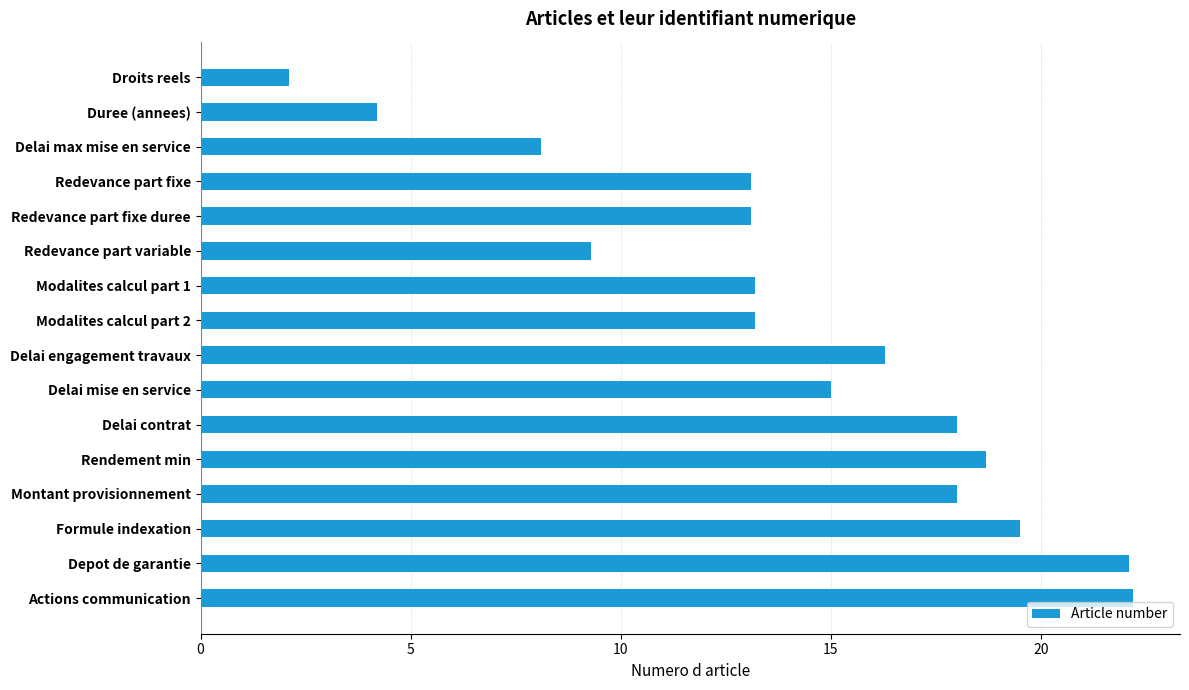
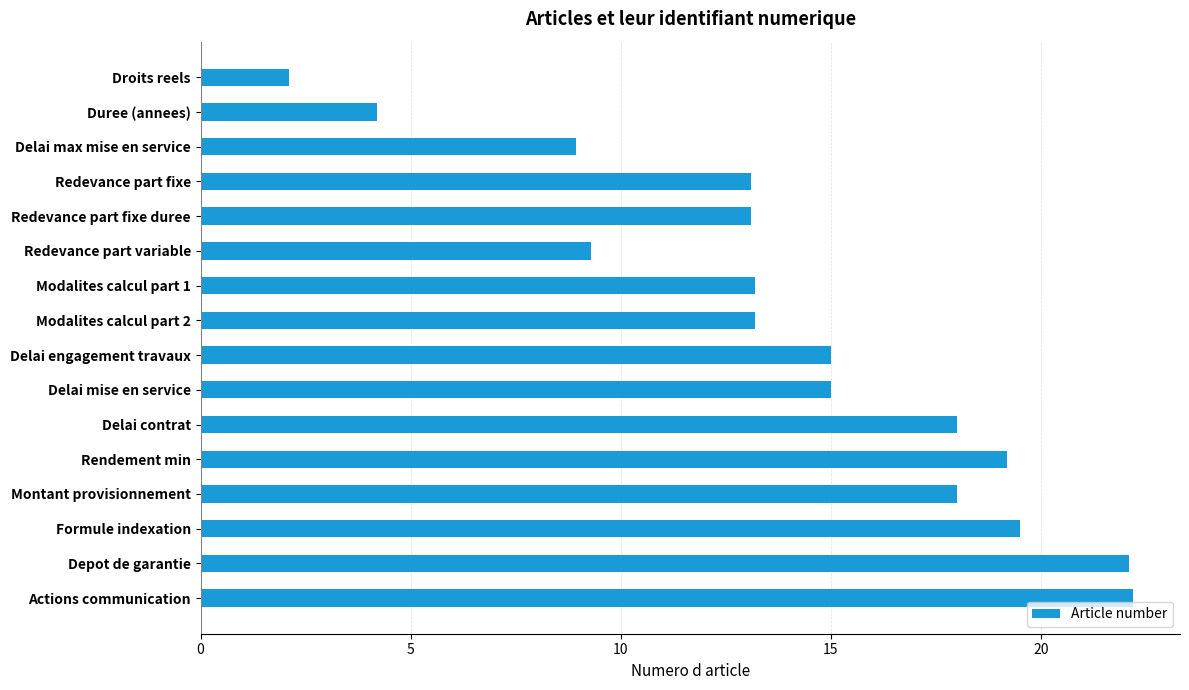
Delai max mise en service: 8.1 -> 8.9
Delai engagement travaux: 16.3 -> 15.0
Rendement min: 18.7 -> 19.2
